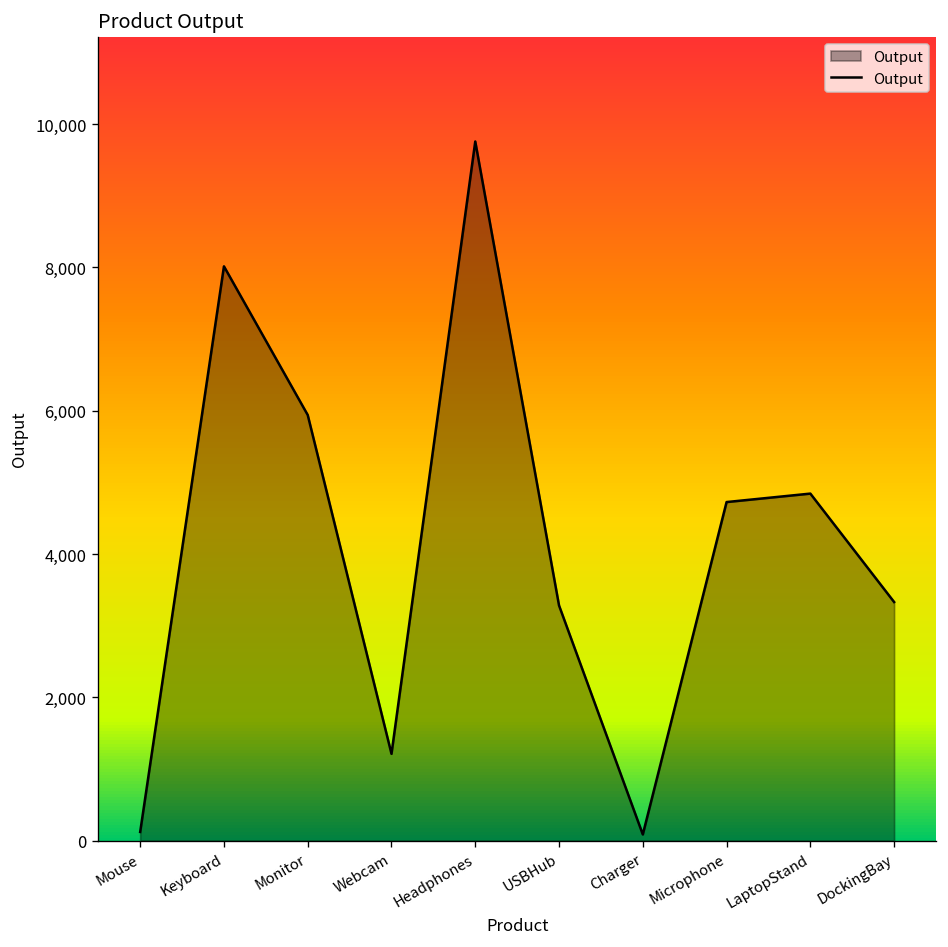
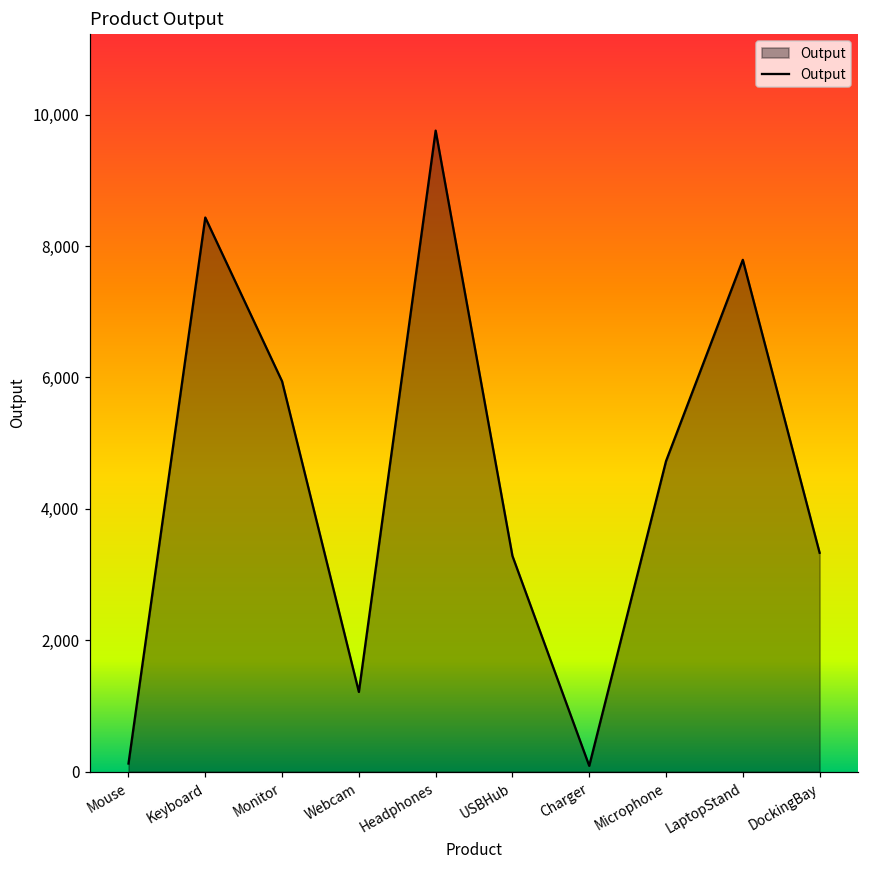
Keyboard: 8,000 -> 8,400
LaptopStand: 4,800 -> 7,800
